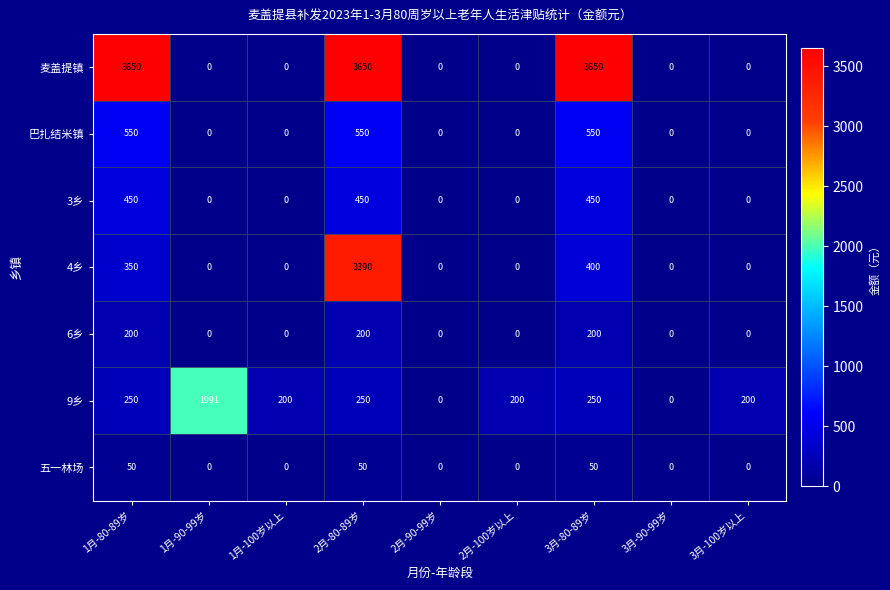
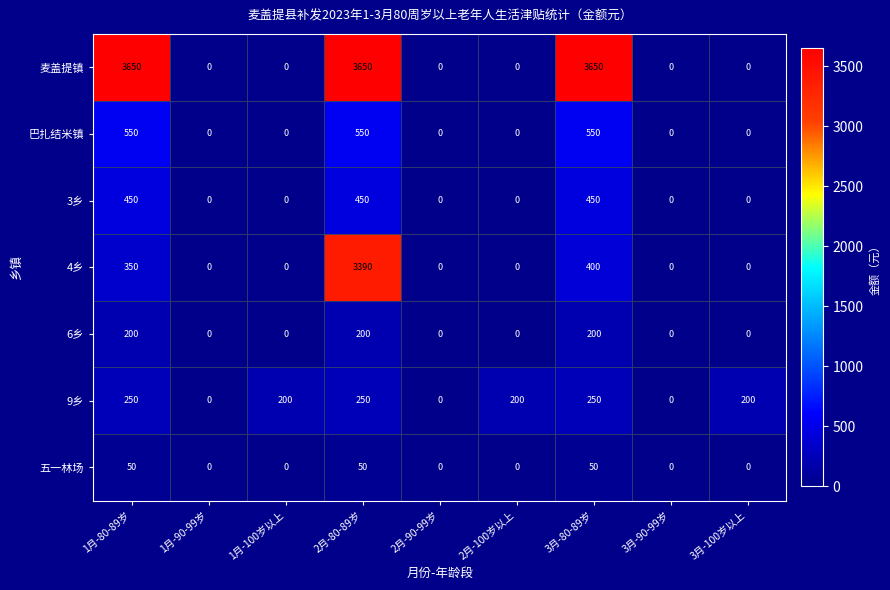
9乡, 1月-90-99岁: 1991 -> 0
